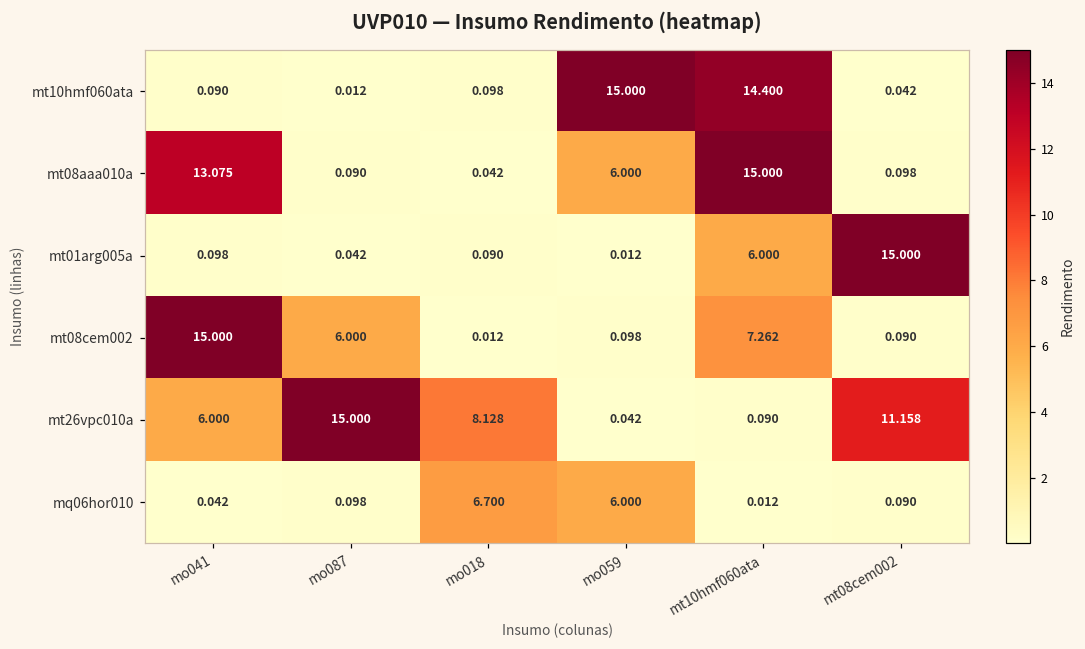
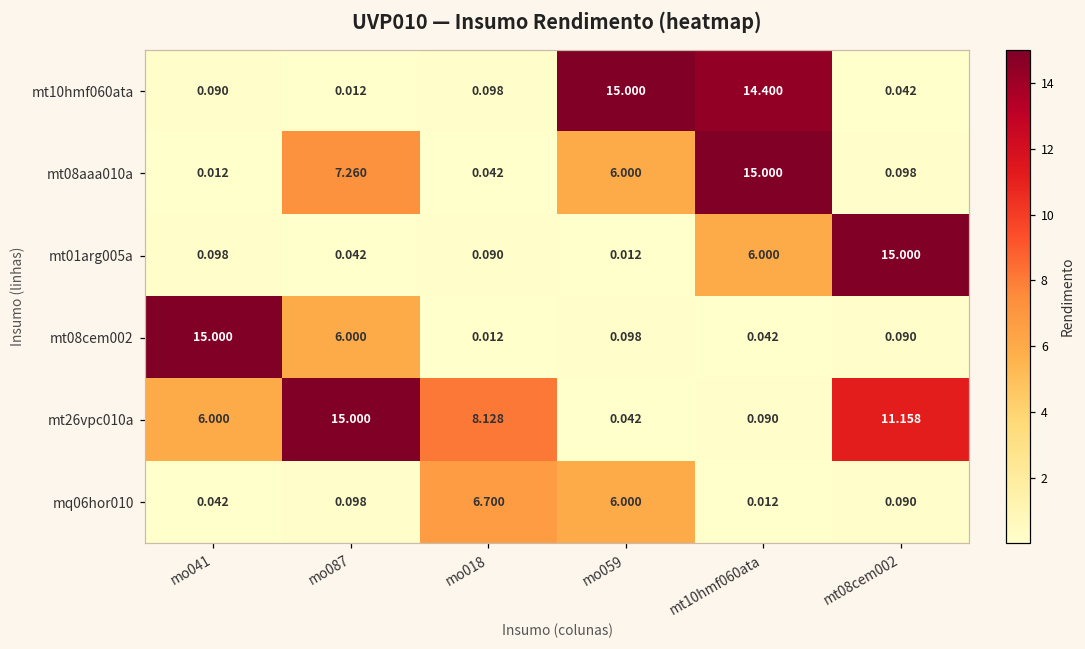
mt08aaa010a, mo041: 13.075 -> 0.012
mt08aaa010a, mo087: 0.090 -> 7.260
mt08cem002, mt10hmf060ata: 7.262 -> 0.042
